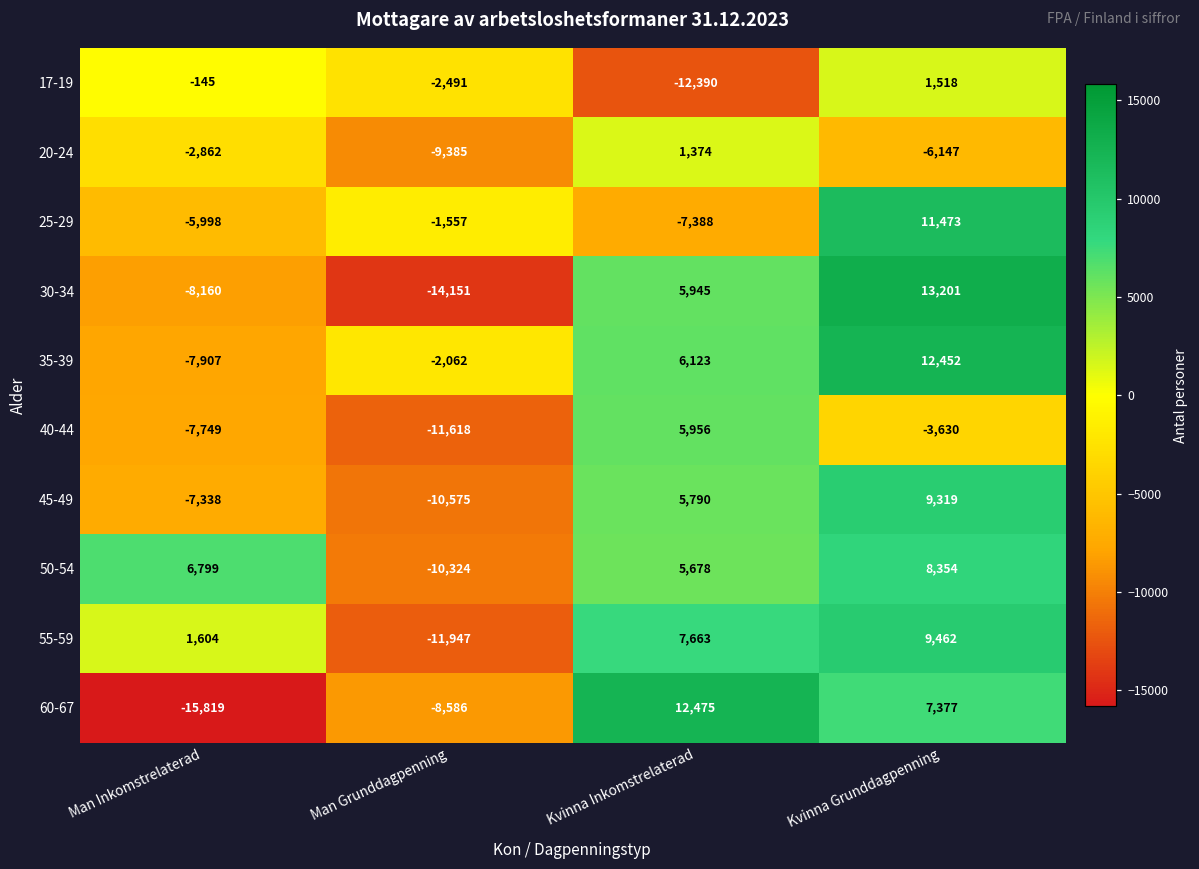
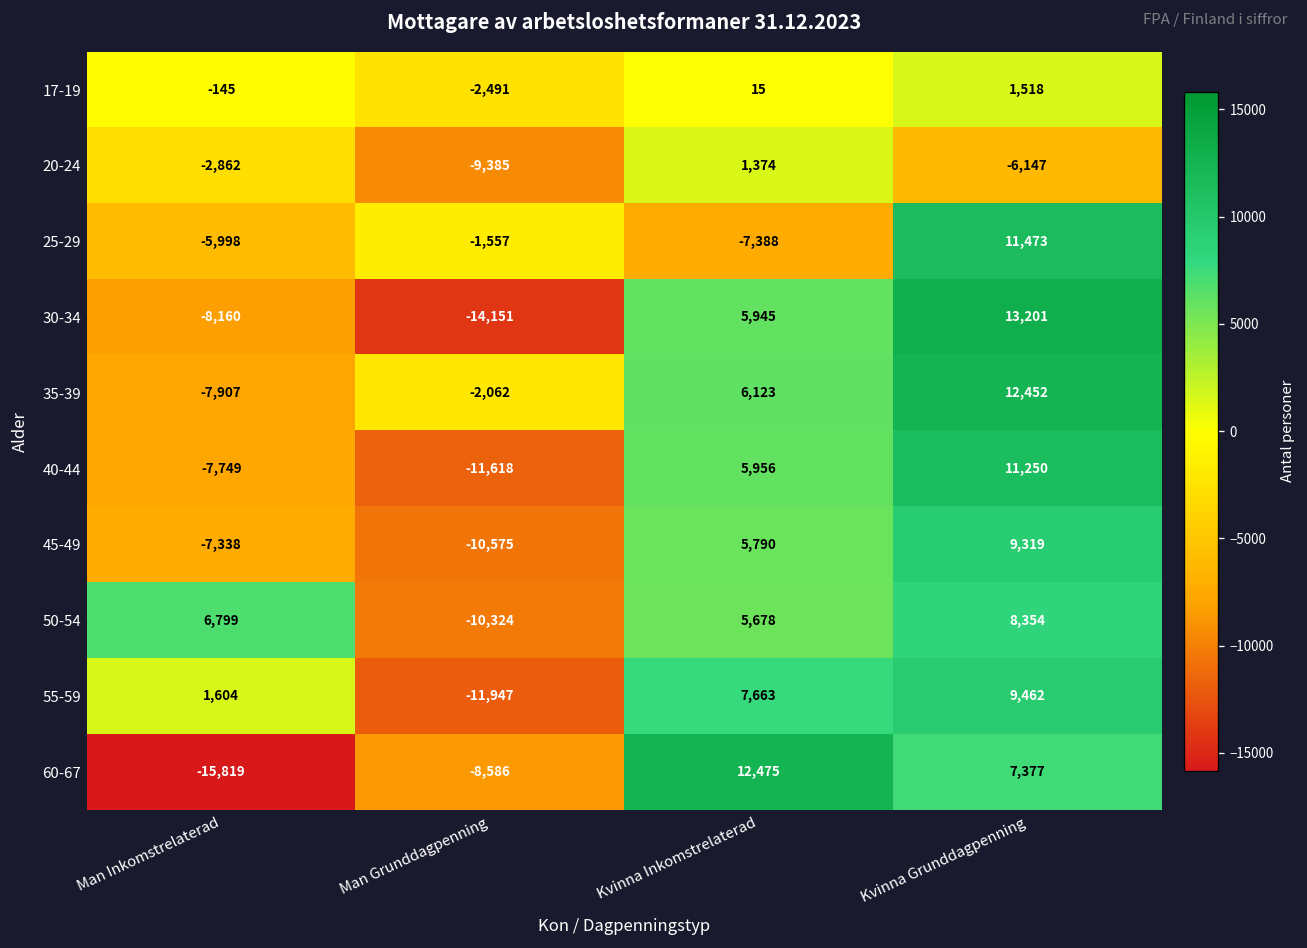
17-19, Kvinna Inkomstrelaterad: -12,390 -> 15
40-44, Kvinna Grunddagpenning: -3,630 -> 11,250
